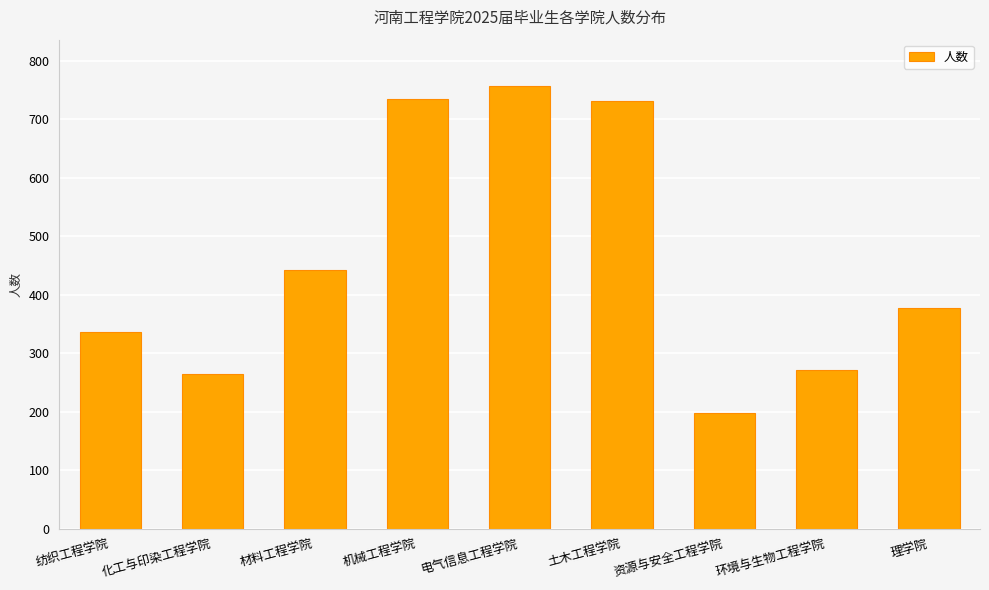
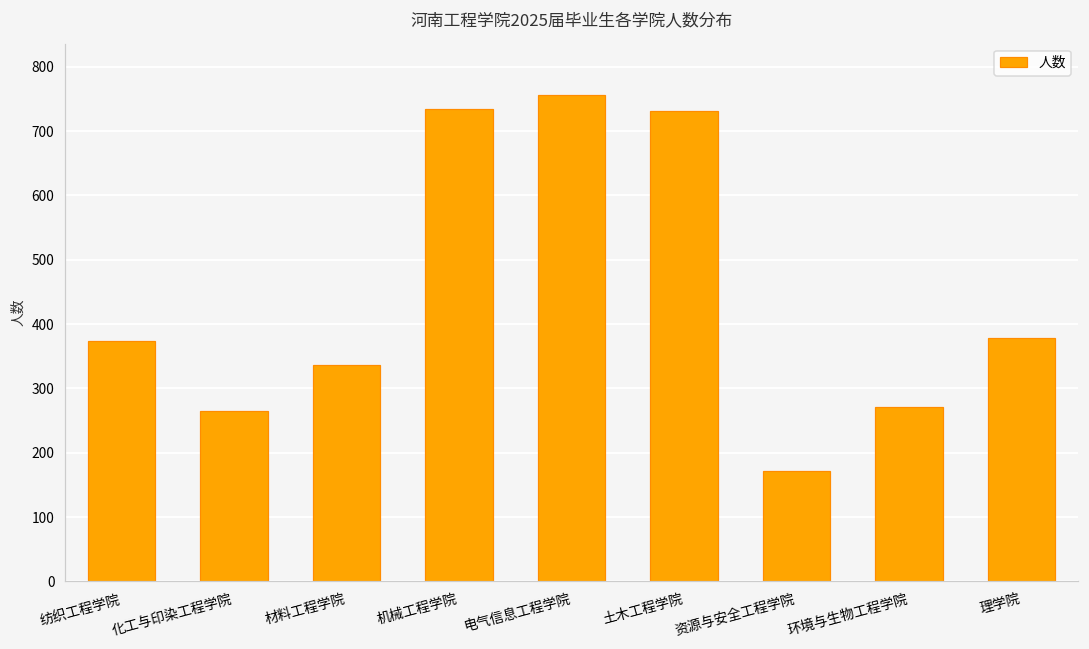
纺织工程学院: 340 -> 370
材料工程学院: 440 -> 340
资源与安全工程学院: 200 -> 170
